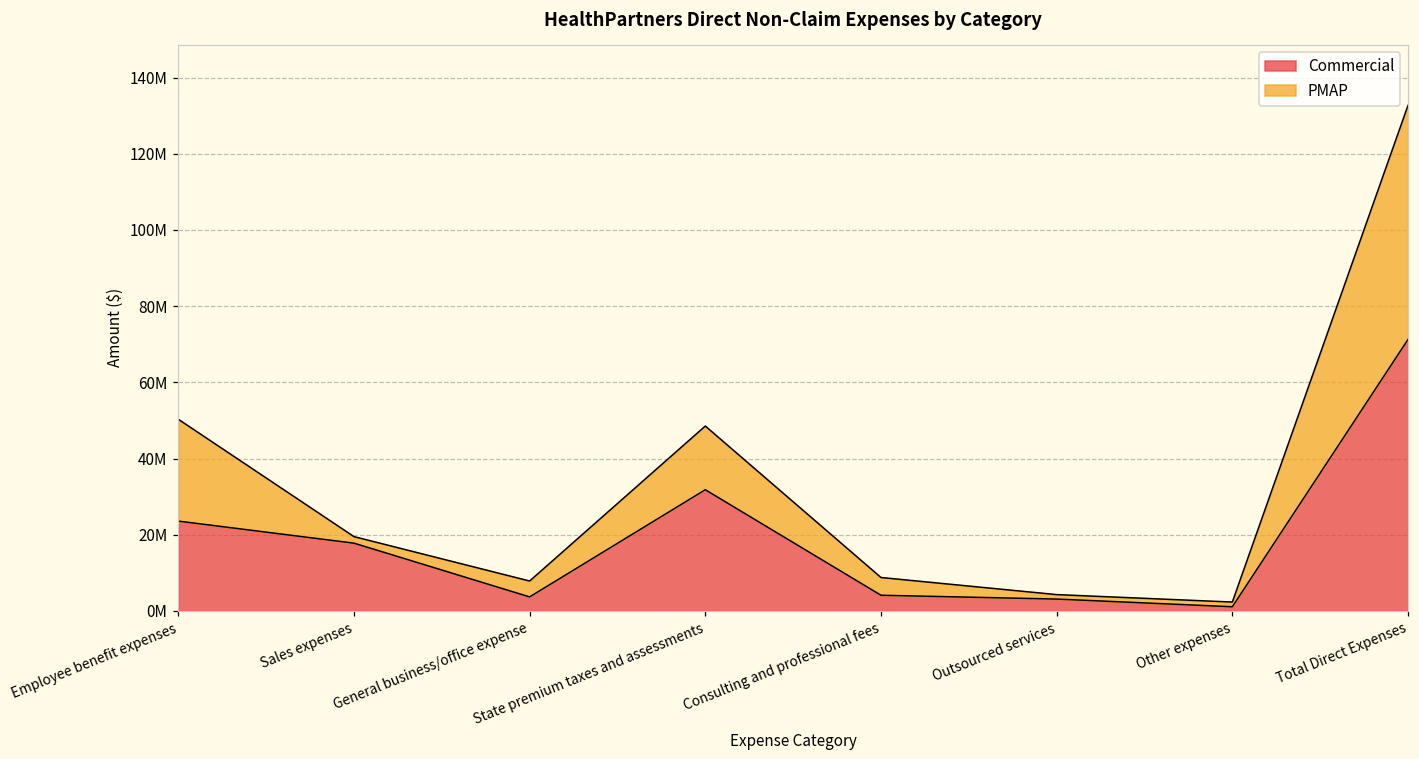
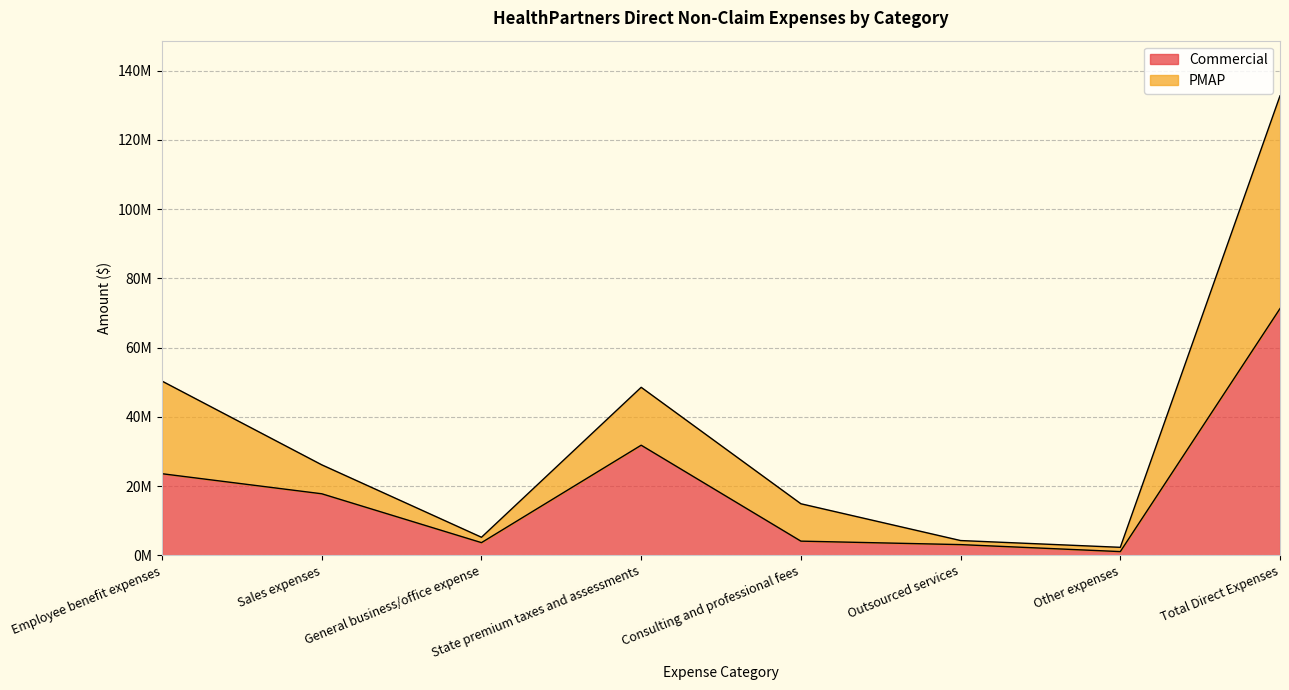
PMAP, Sales expenses: 2000000 -> 8000000
PMAP, General business/office expense: 4000000 -> 2000000
PMAP, Consulting and professional fees: 5000000 -> 11000000
